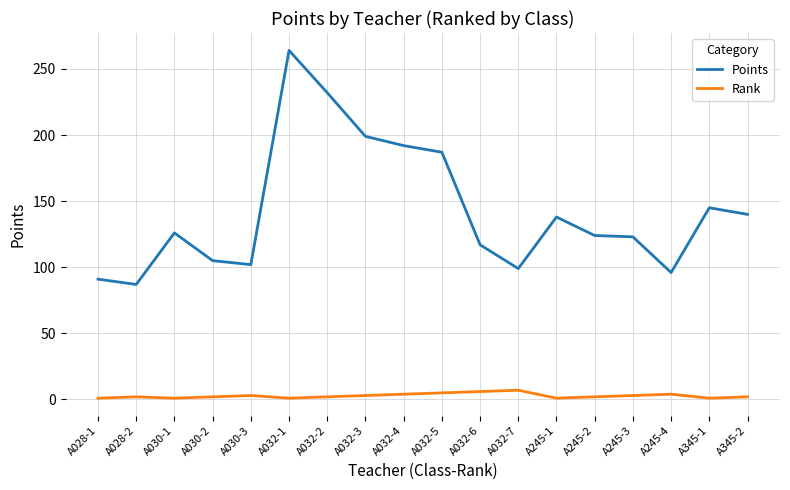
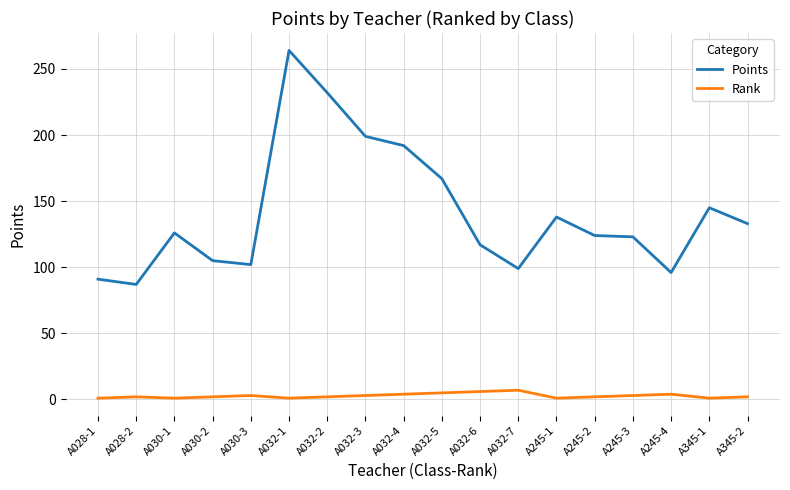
Points, A032-5: 187 -> 167
Points, A345-2: 140 -> 133
